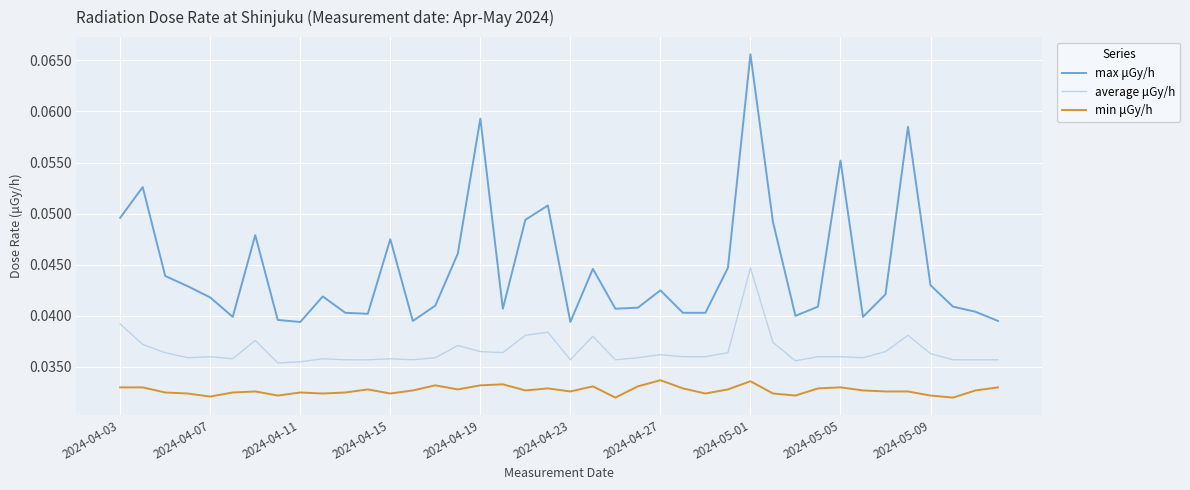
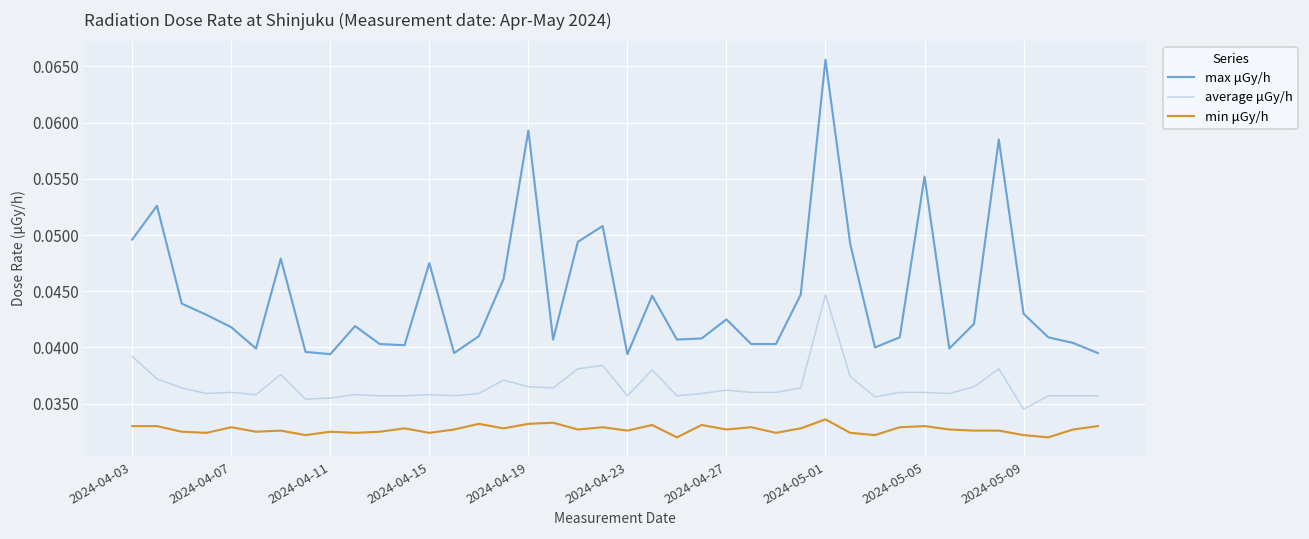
min μGy/h, 2024-04-07: 0.0321 -> 0.0329
min μGy/h, 2024-04-27: 0.0337 -> 0.0327
average μGy/h, 2024-05-09: 0.0363 -> 0.0345
